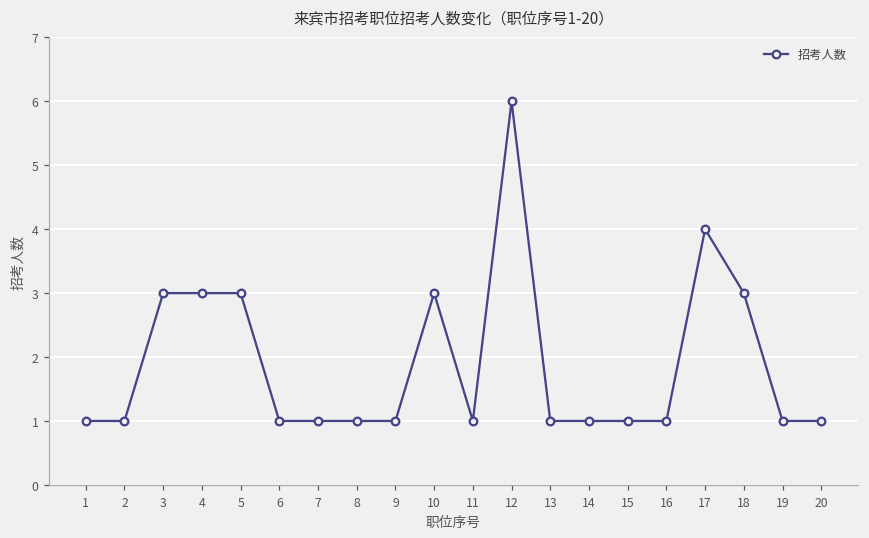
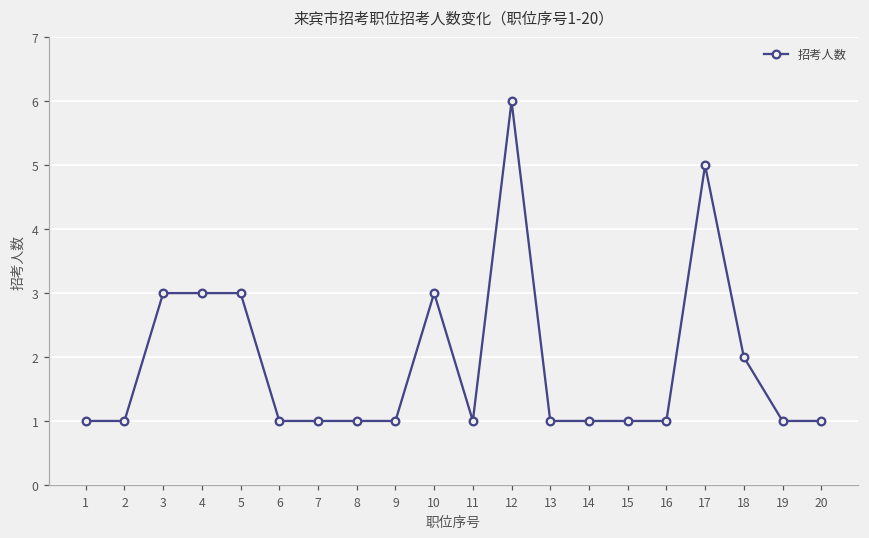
17: 4 -> 5
18: 3 -> 2
